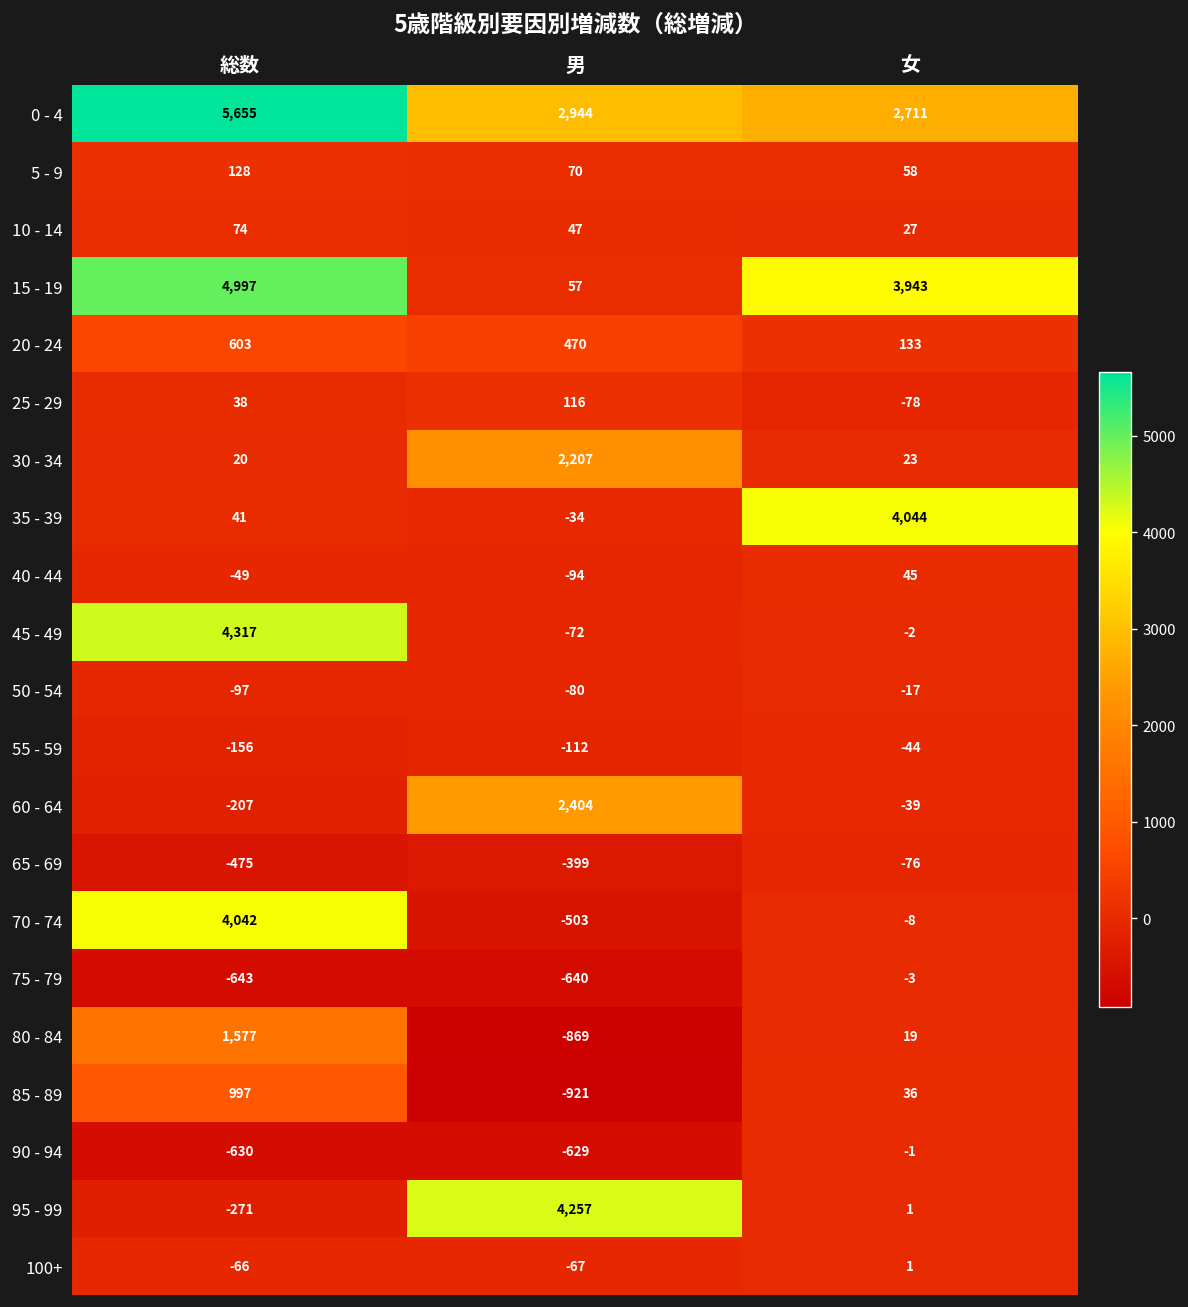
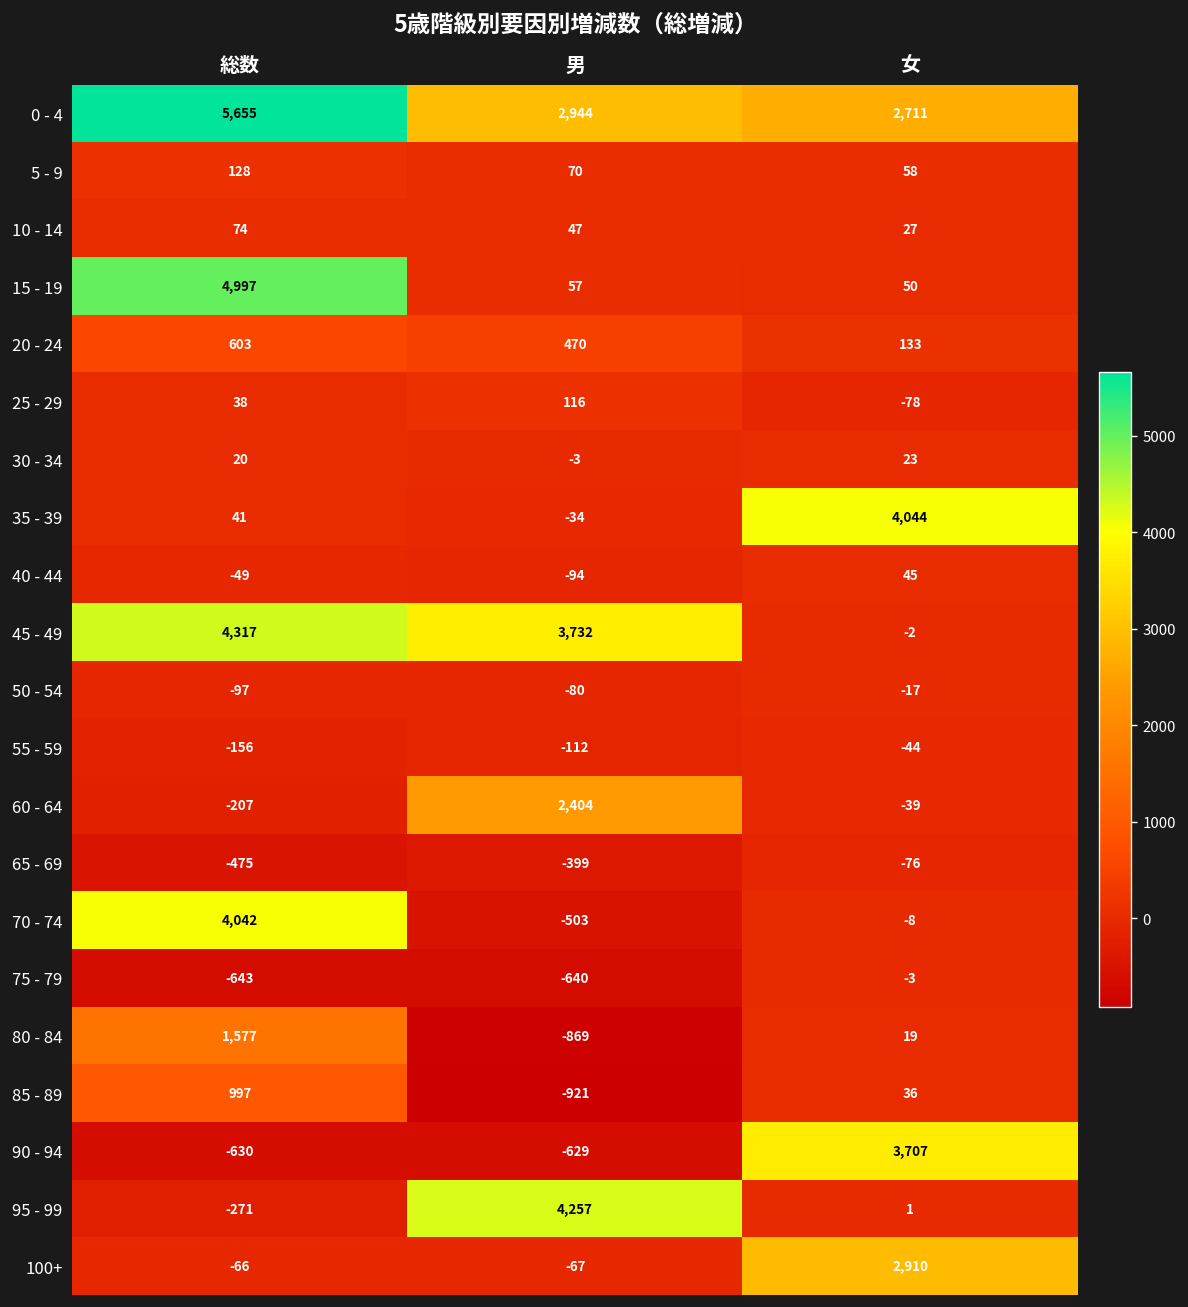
15 - 19, 女: 3,943 -> 50
30 - 34, 男: 2,207 -> -3
45 - 49, 男: -72 -> 3,732
90 - 94, 女: -1 -> 3,707
100+, 女: 1 -> 2,910
